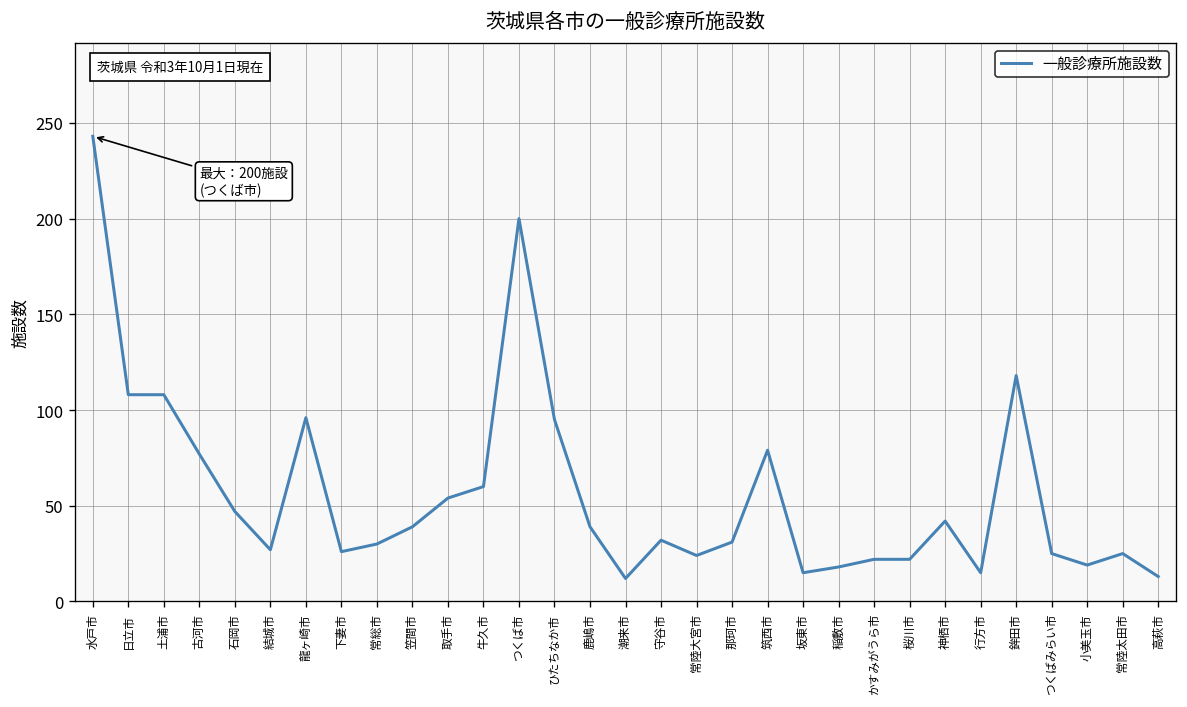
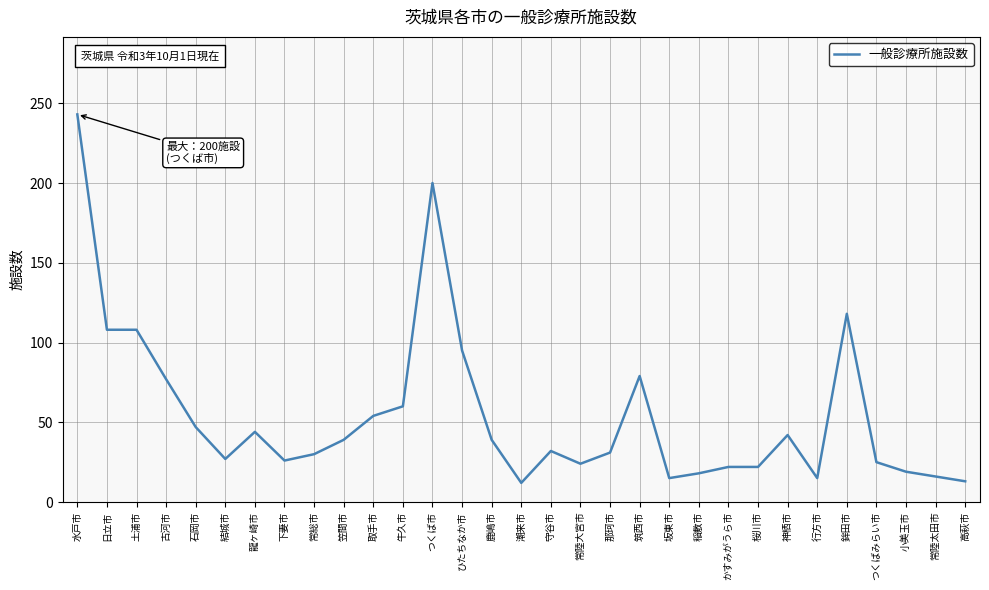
龍ヶ崎市: 96 -> 44
常陸太田市: 25 -> 16
